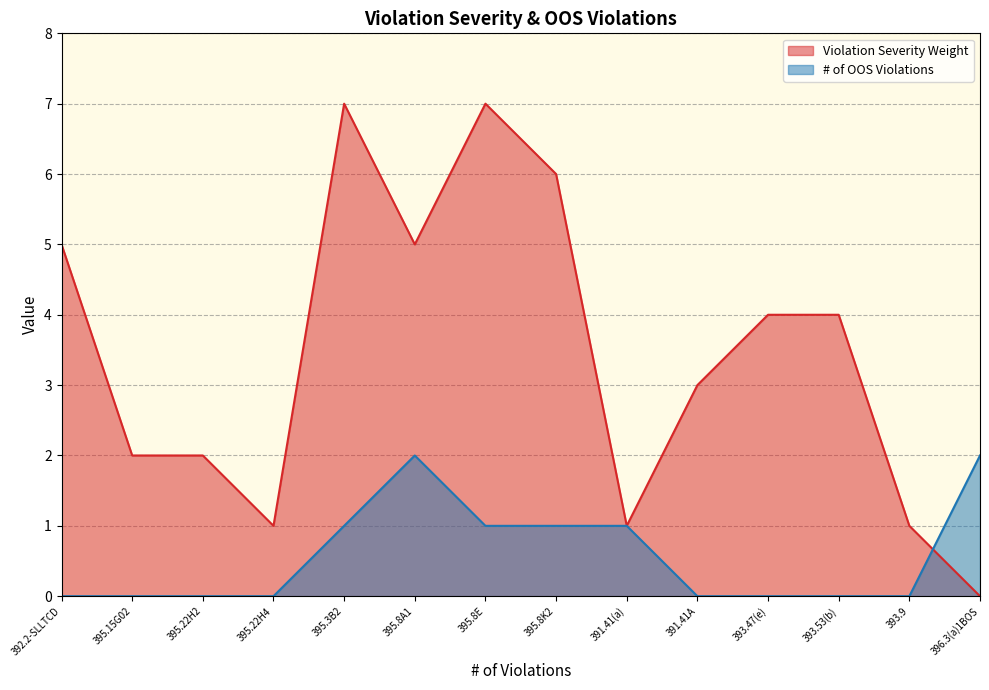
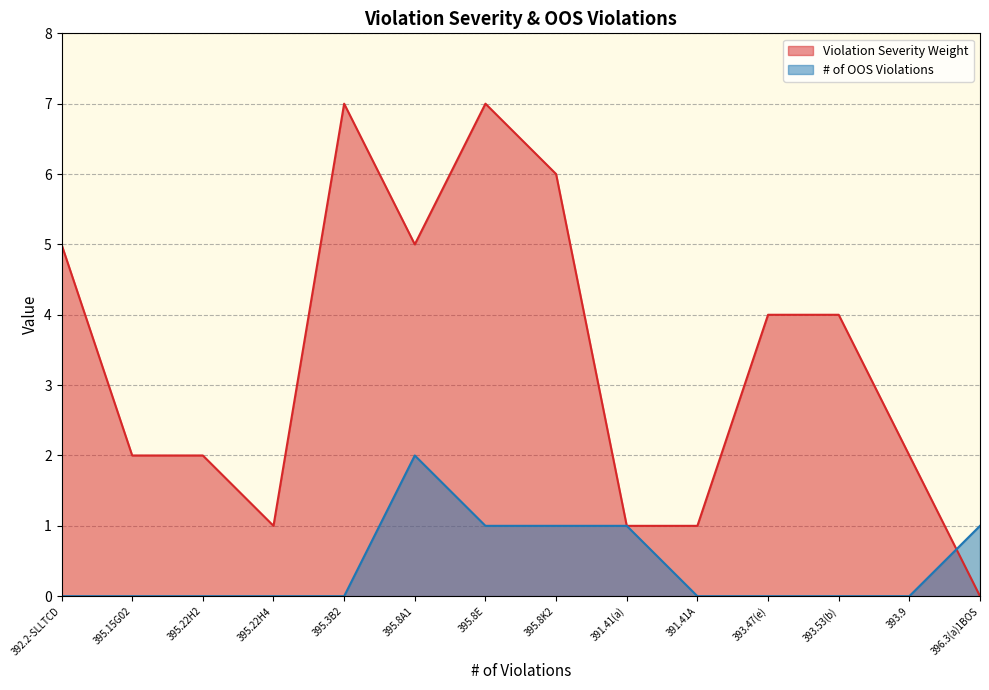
# of OOS Violations, 395.3B2: 1 -> 0
Violation Severity Weight, 391.41A: 3 -> 1
Violation Severity Weight, 393.9: 1 -> 2
# of OOS Violations, 396.3(a)1BOS: 2 -> 1
